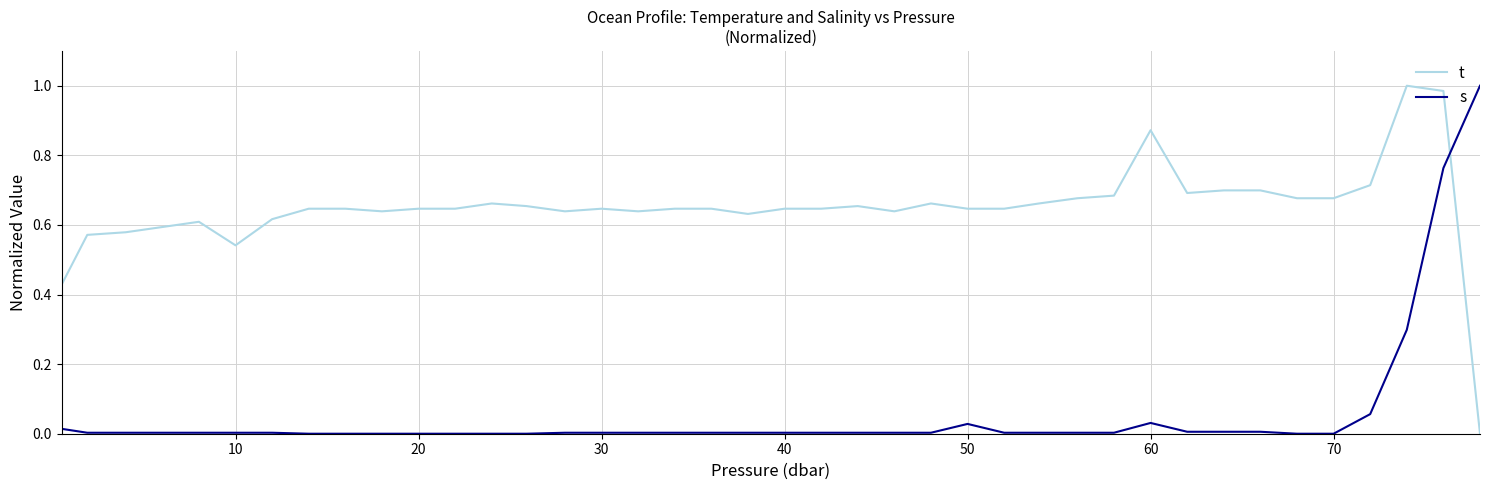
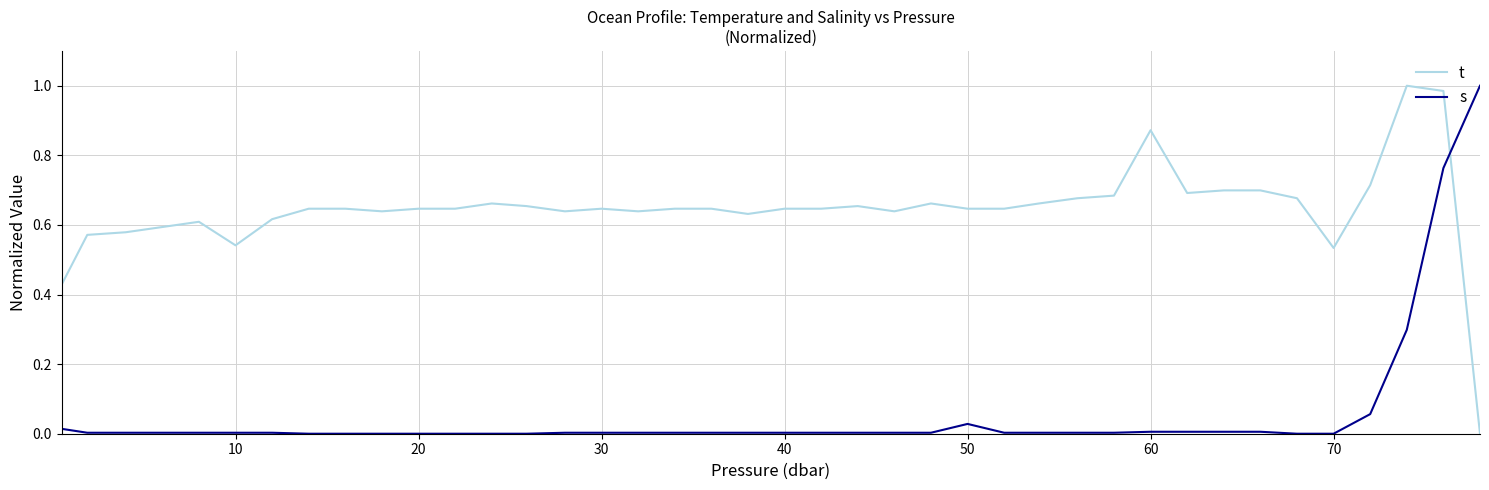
s, 60: 0.03 -> 0.01
t, 70: 0.68 -> 0.53
